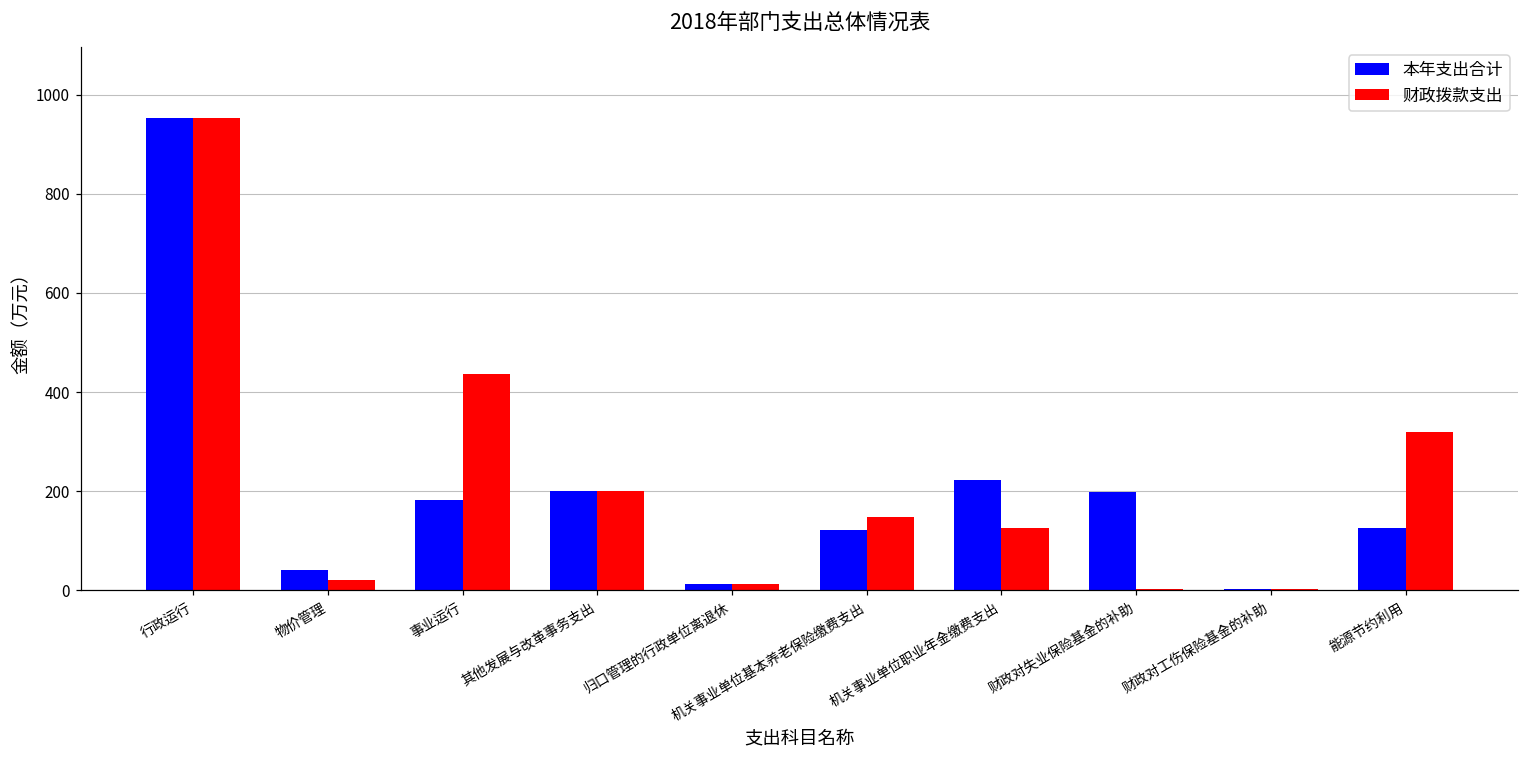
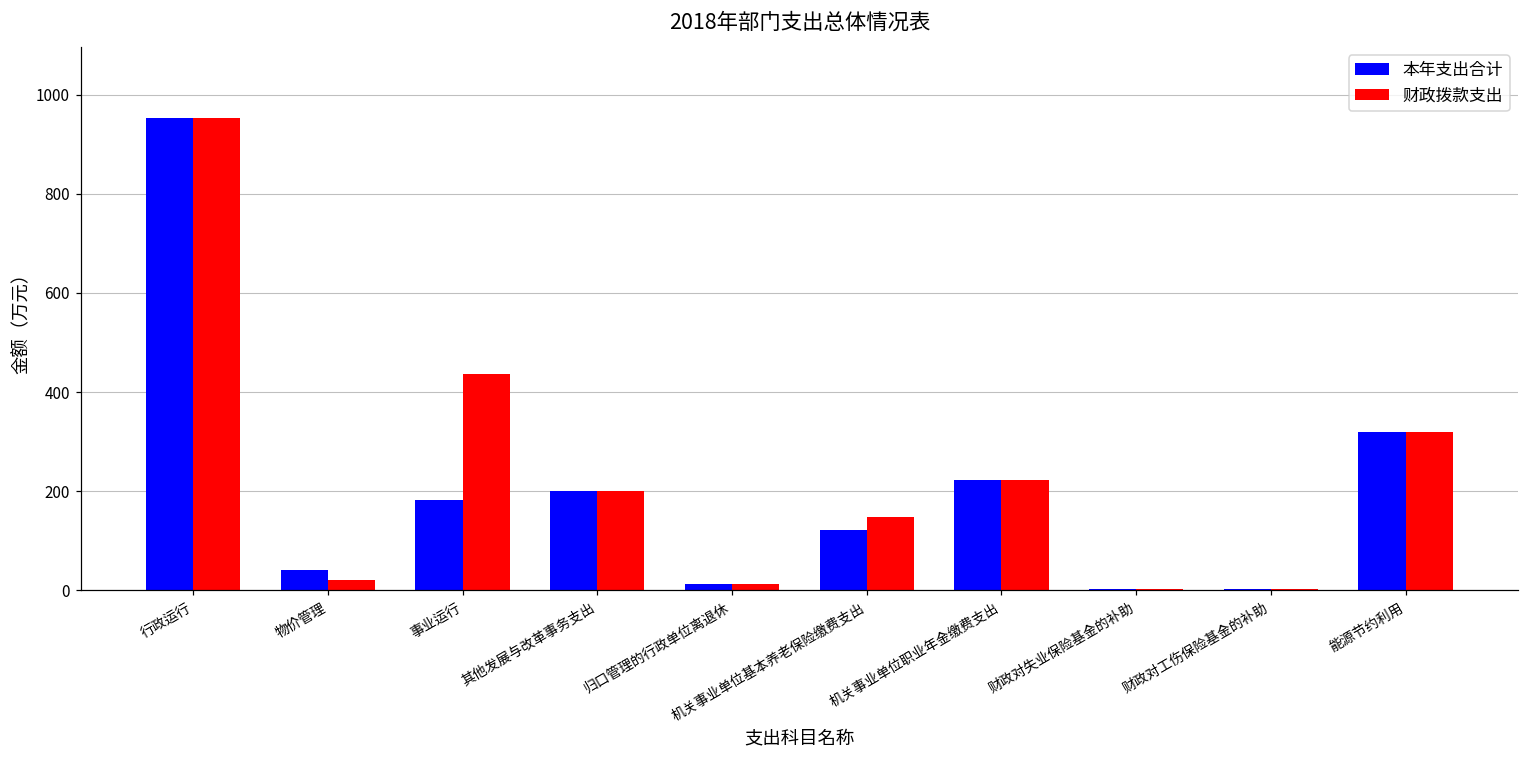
财政拨款支出, 机关事业单位职业年金缴费支出: 130 -> 220
本年支出合计, 财政对失业保险基金的补助: 200 -> 0
本年支出合计, 能源节约利用: 130 -> 320
